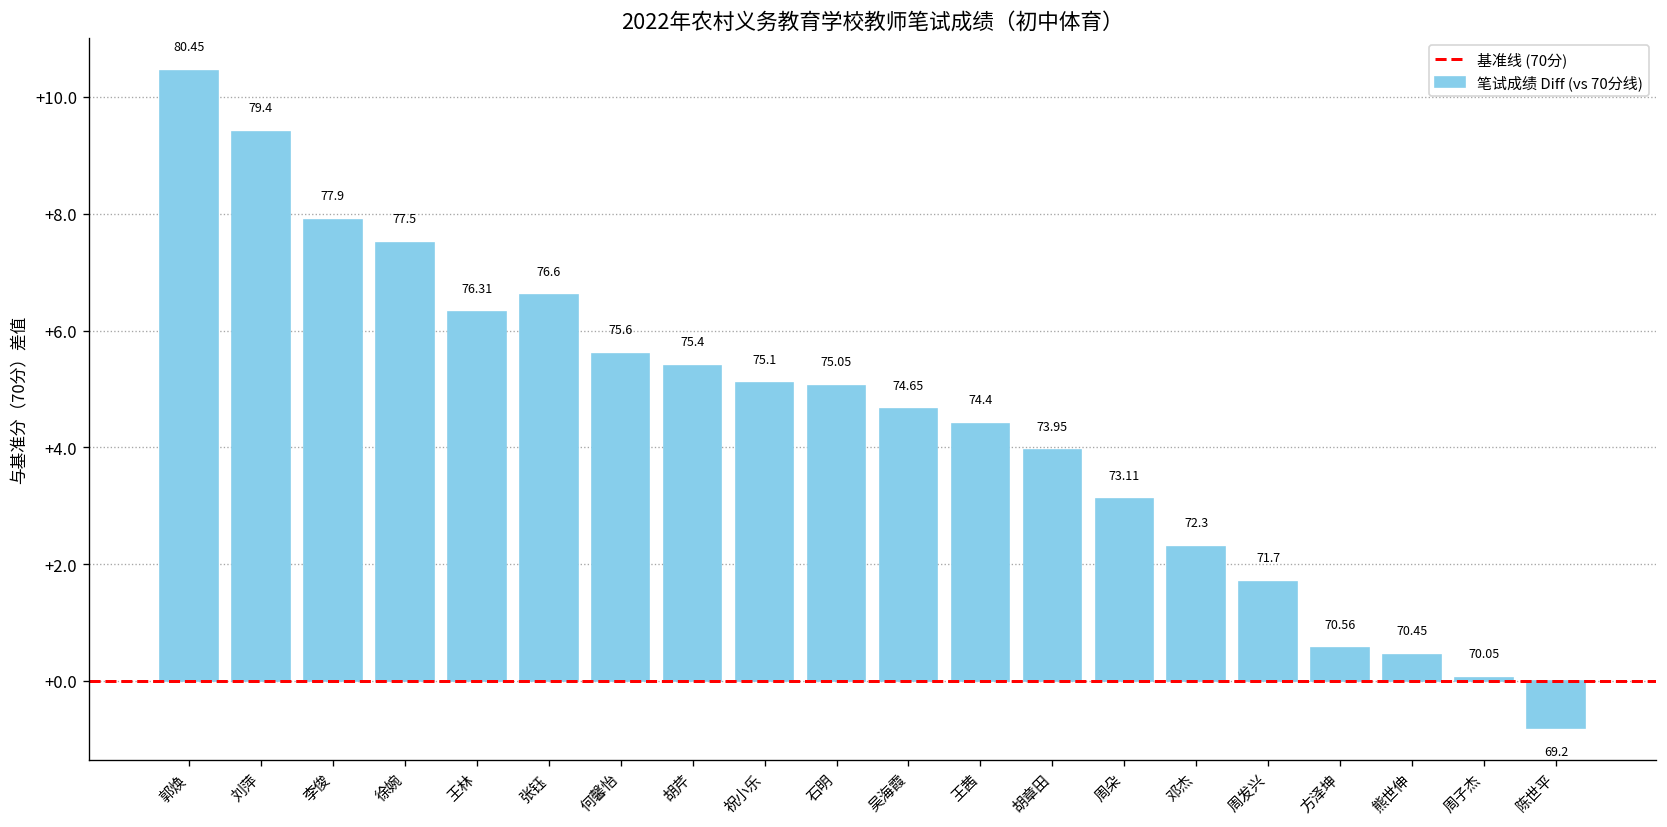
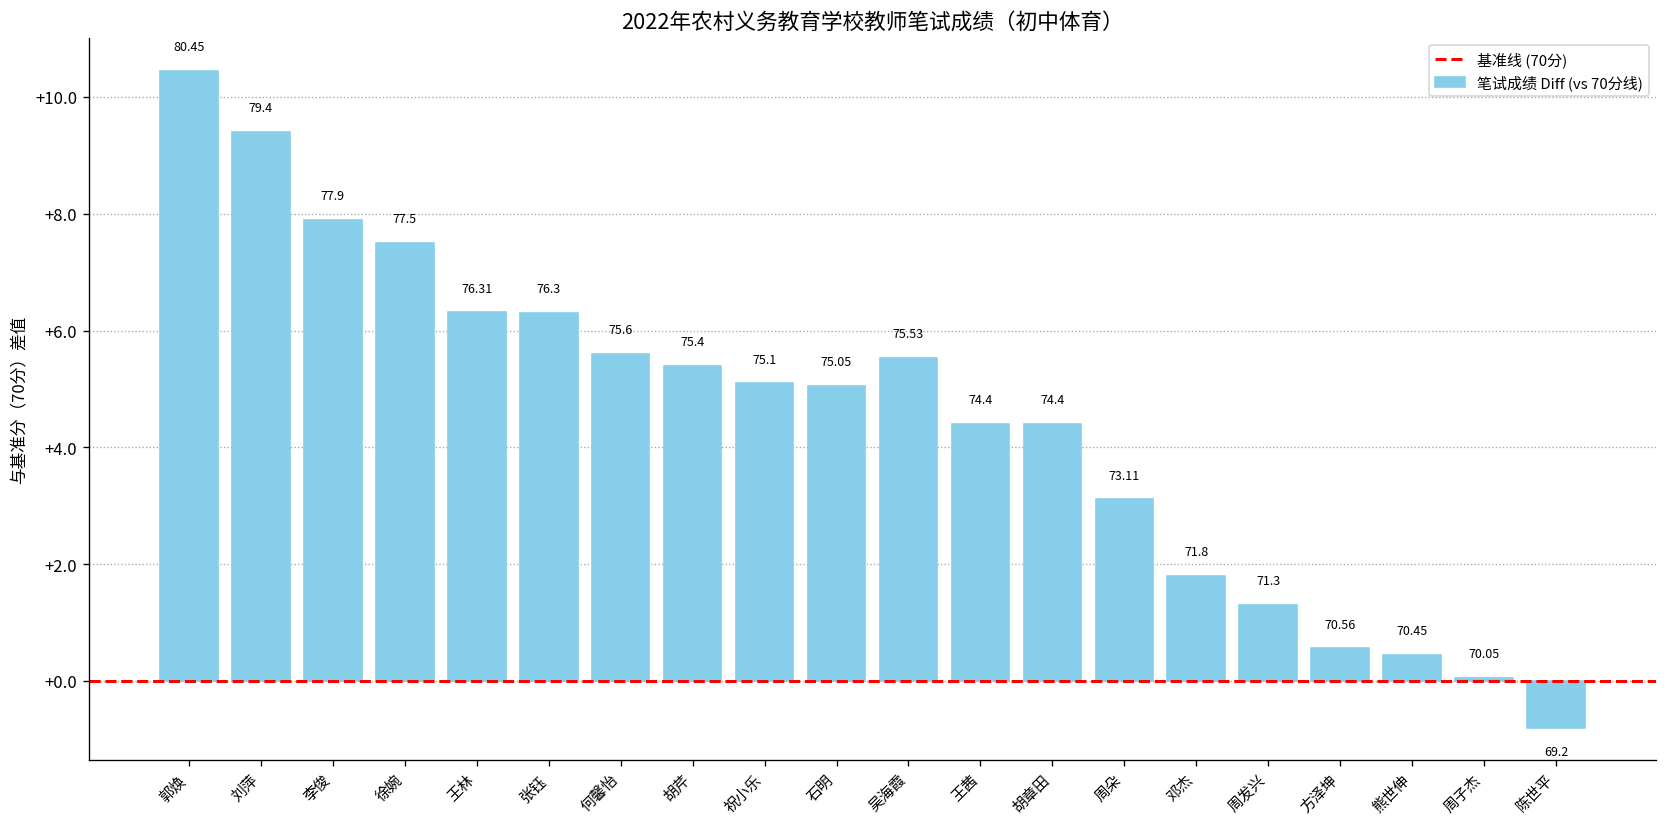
张钰: 76.6 -> 76.3
吴海霞: 74.65 -> 75.53
胡章田: 73.95 -> 74.4
邓杰: 72.3 -> 71.8
周发兴: 71.7 -> 71.3
